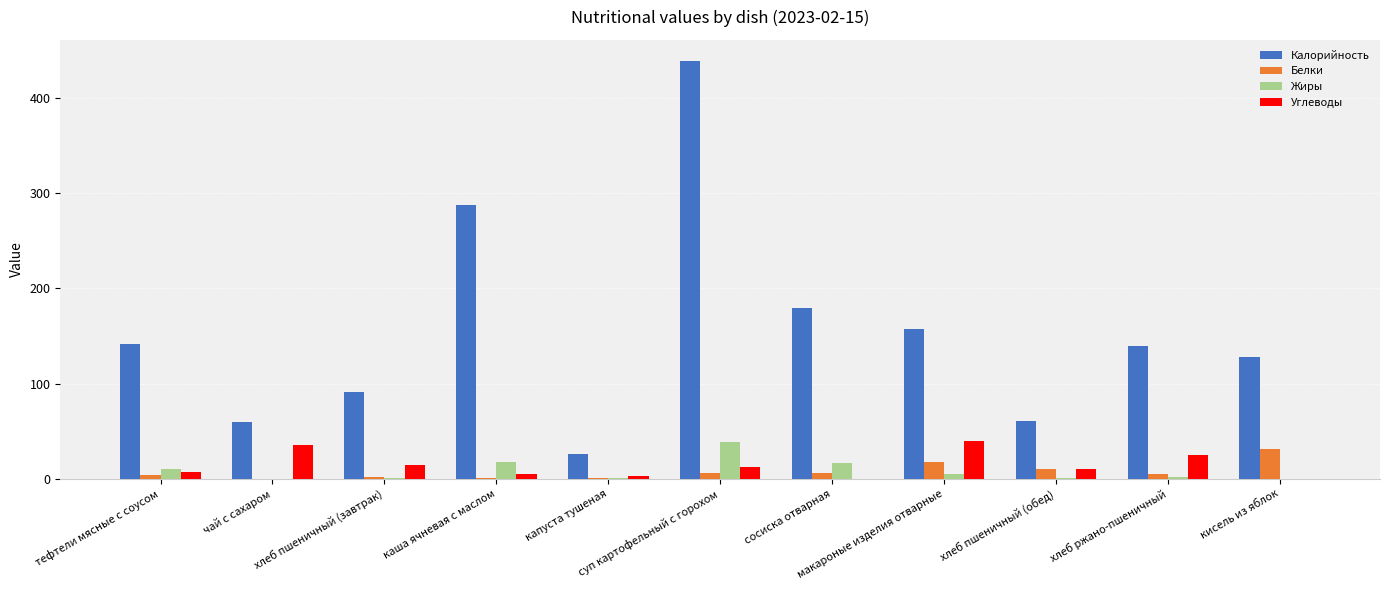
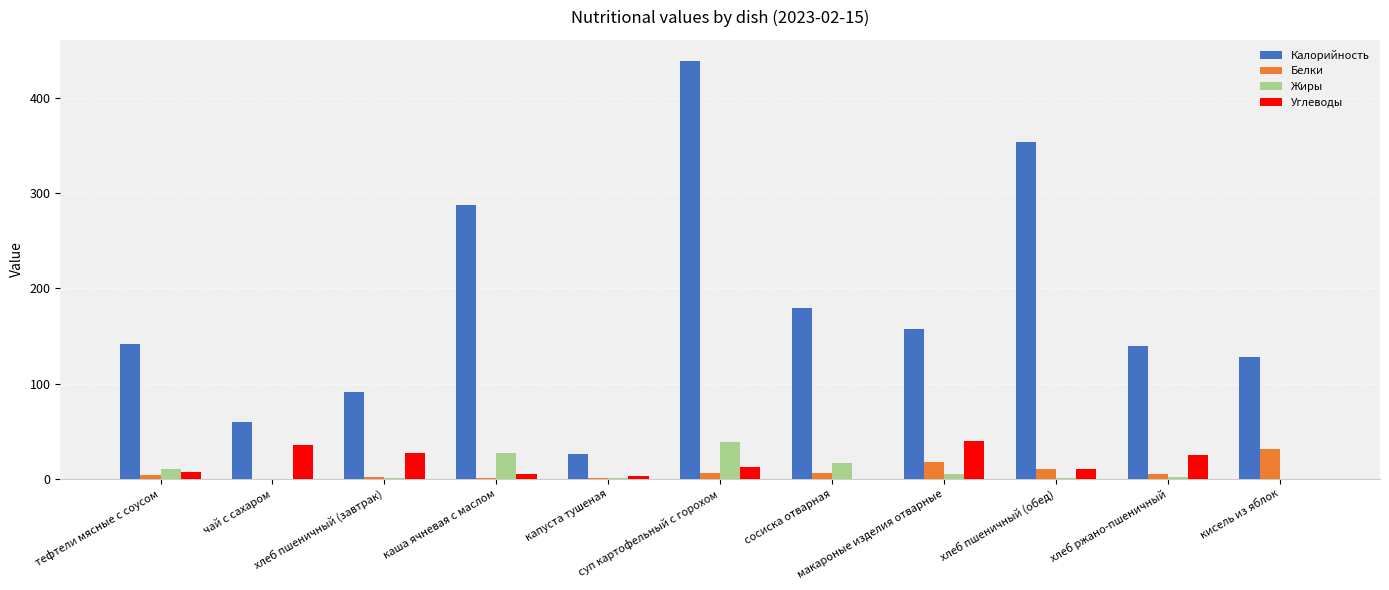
Углеводы, хлеб пшеничный (завтрак): 10 -> 30
Жиры, каша ячневая с маслом: 20 -> 30
Калорийность, хлеб пшеничный (обед): 60 -> 350
